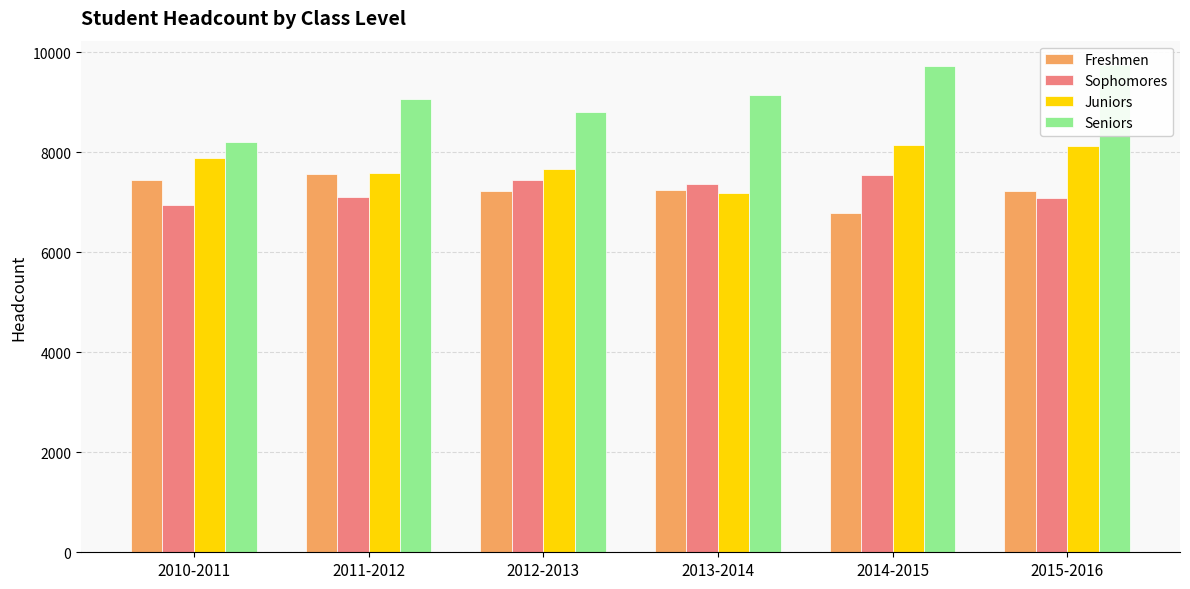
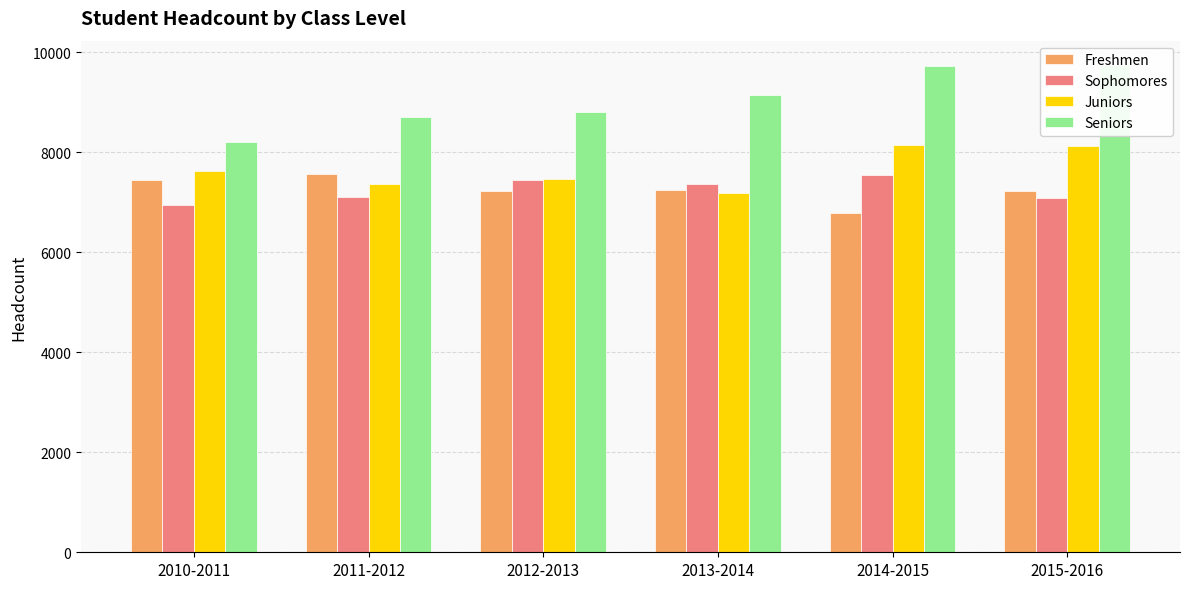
Juniors, 2010-2011: 7900 -> 7600
Juniors, 2011-2012: 7600 -> 7400
Seniors, 2011-2012: 9100 -> 8700
Juniors, 2012-2013: 7700 -> 7500
